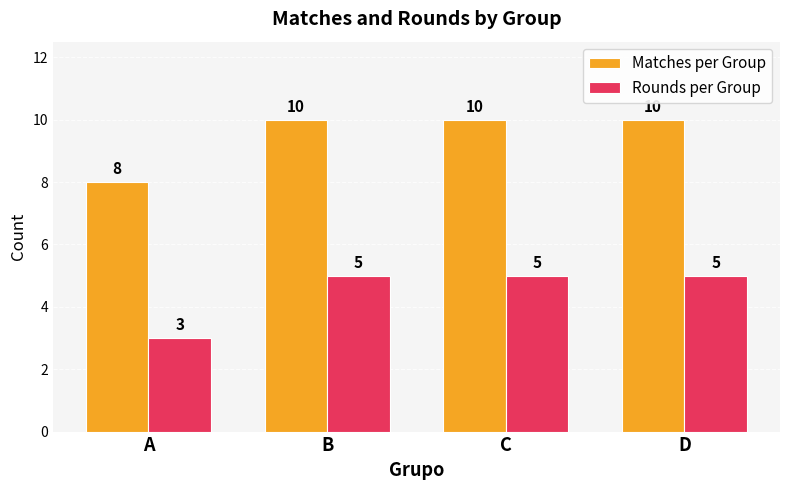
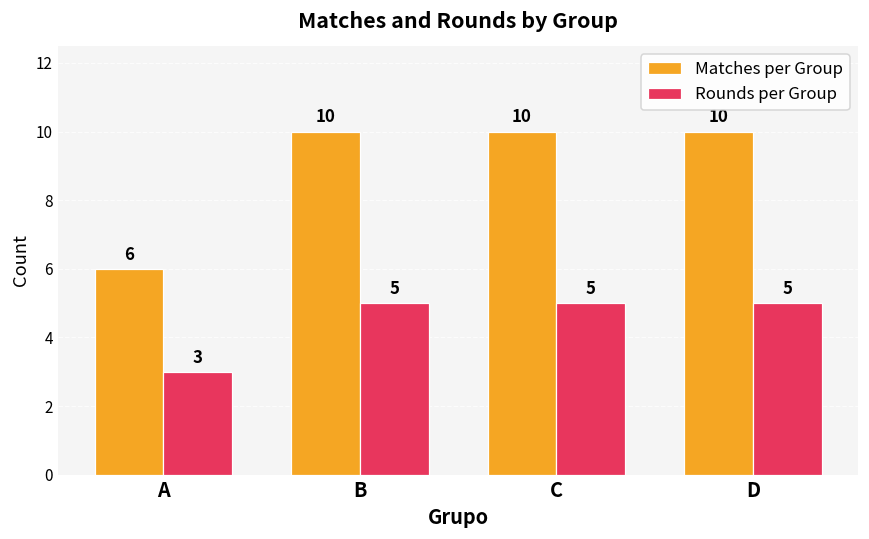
Matches per Group, A: 8 -> 6
